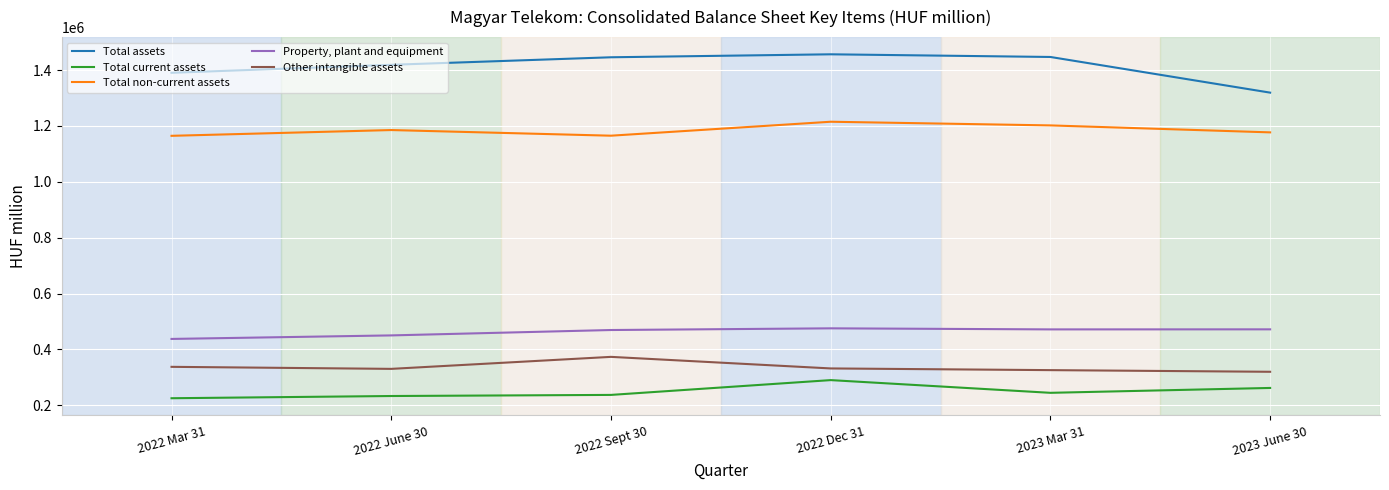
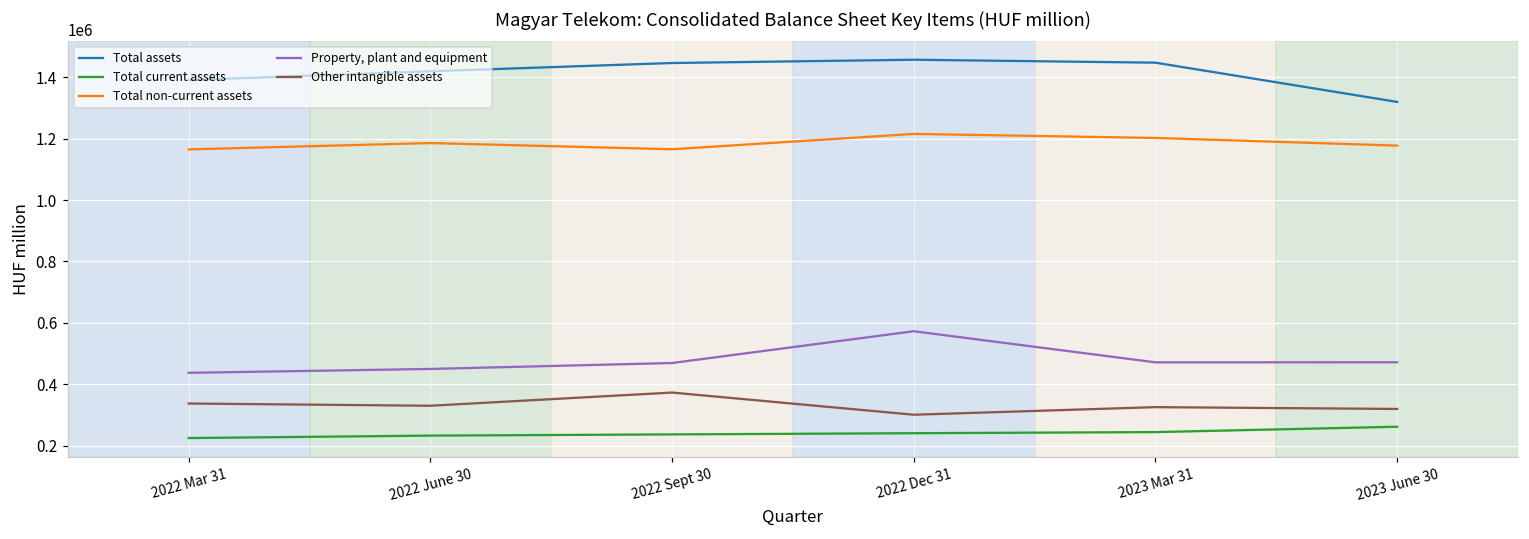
Total current assets, 2022 Dec 31: 290000 -> 240000
Property, plant and equipment, 2022 Dec 31: 480000 -> 570000
Other intangible assets, 2022 Dec 31: 330000 -> 300000
